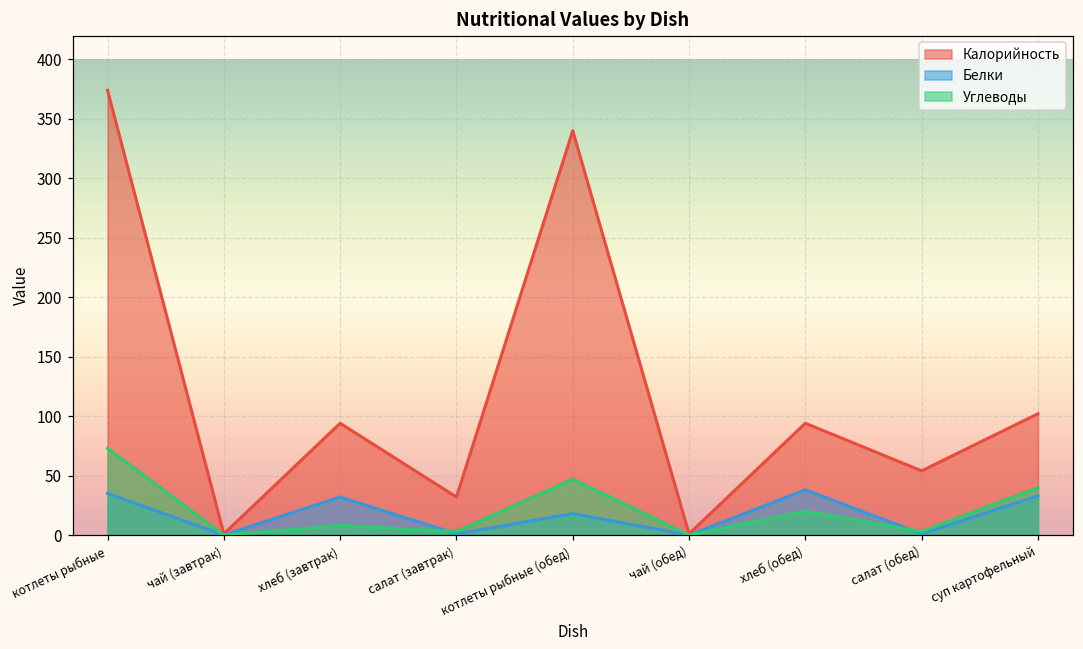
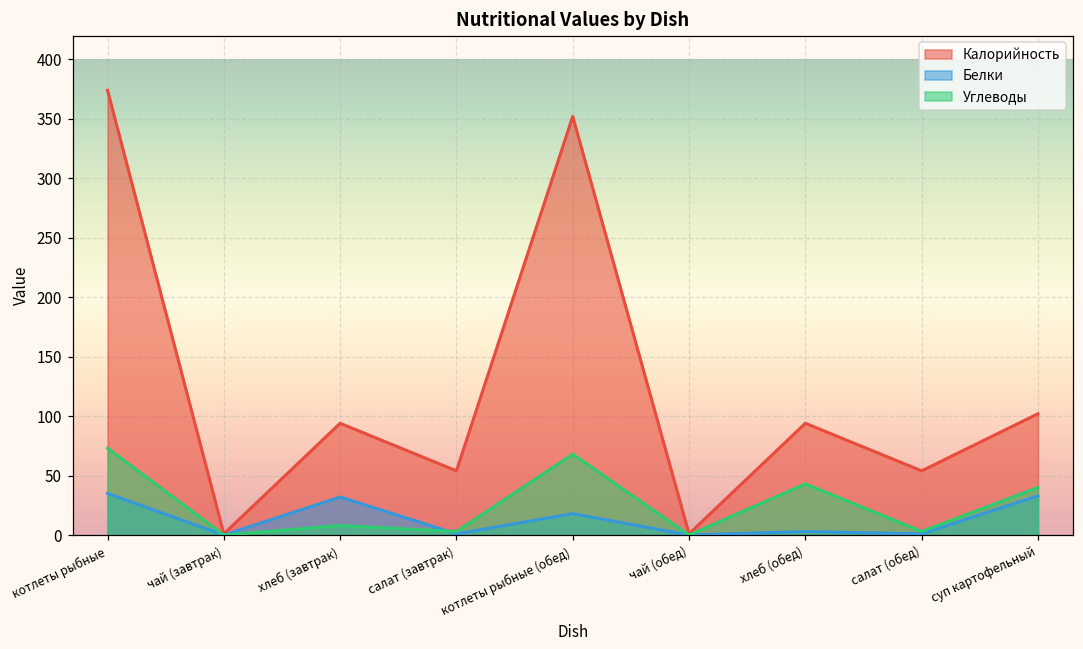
Калорийность, салат (завтрак): 32 -> 54
Калорийность, котлеты рыбные (обед): 340 -> 352
Углеводы, котлеты рыбные (обед): 47 -> 68
Белки, хлеб (обед): 38 -> 3
Углеводы, хлеб (обед): 20 -> 43
